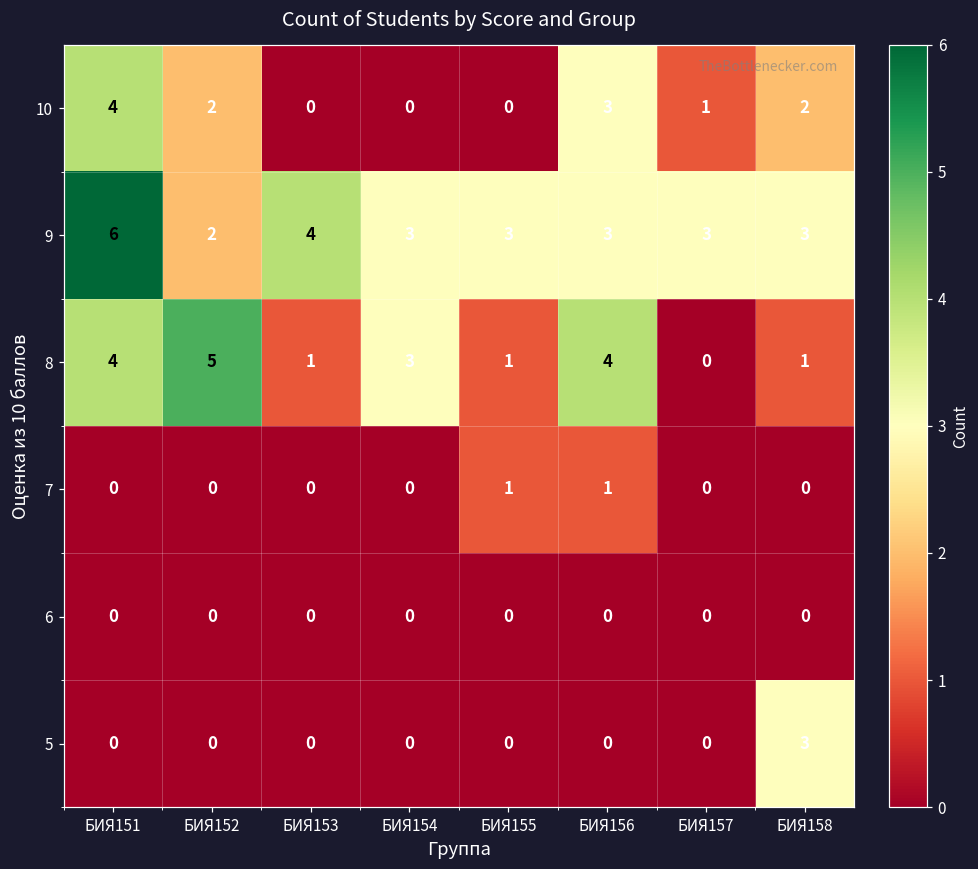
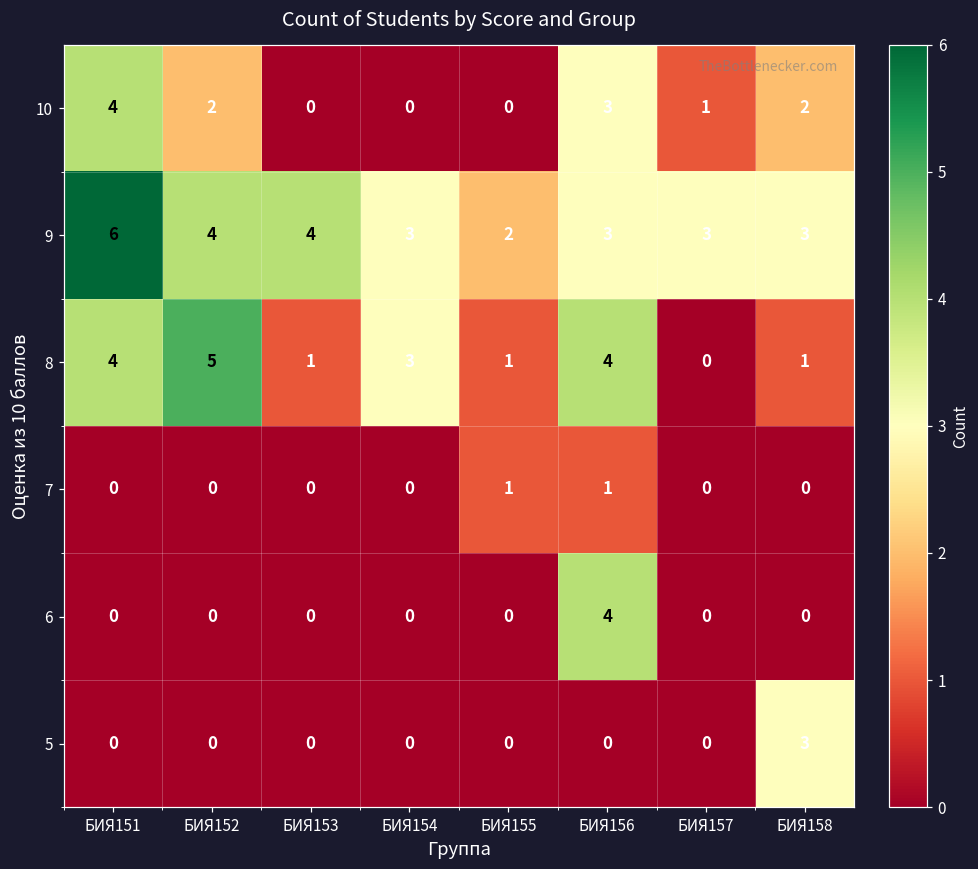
9, БИЯ152: 2 -> 4
9, БИЯ155: 3 -> 2
6, БИЯ156: 0 -> 4
